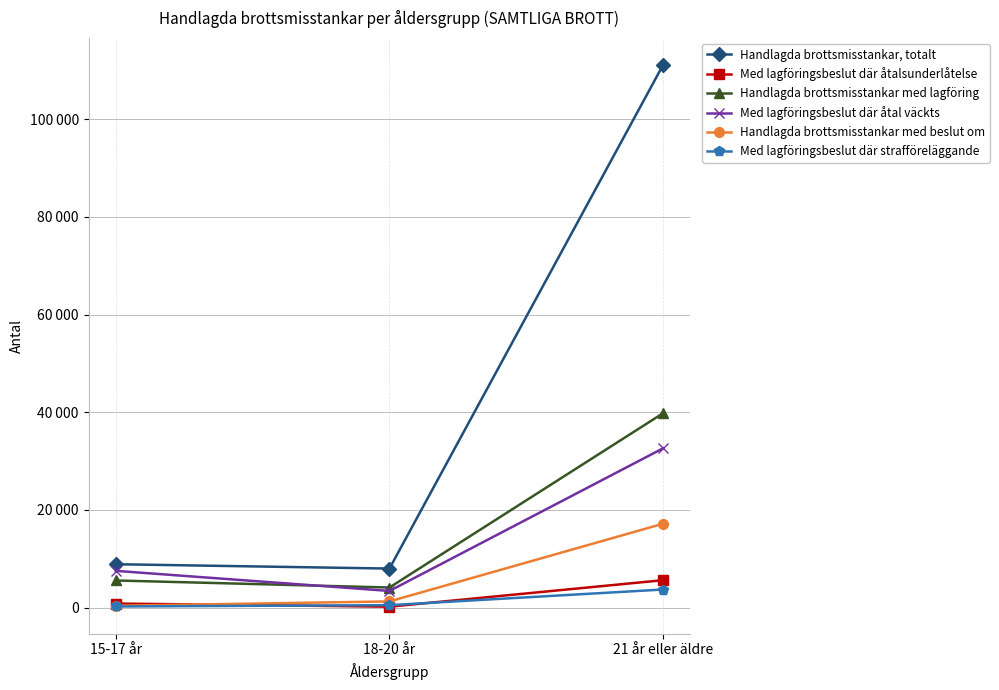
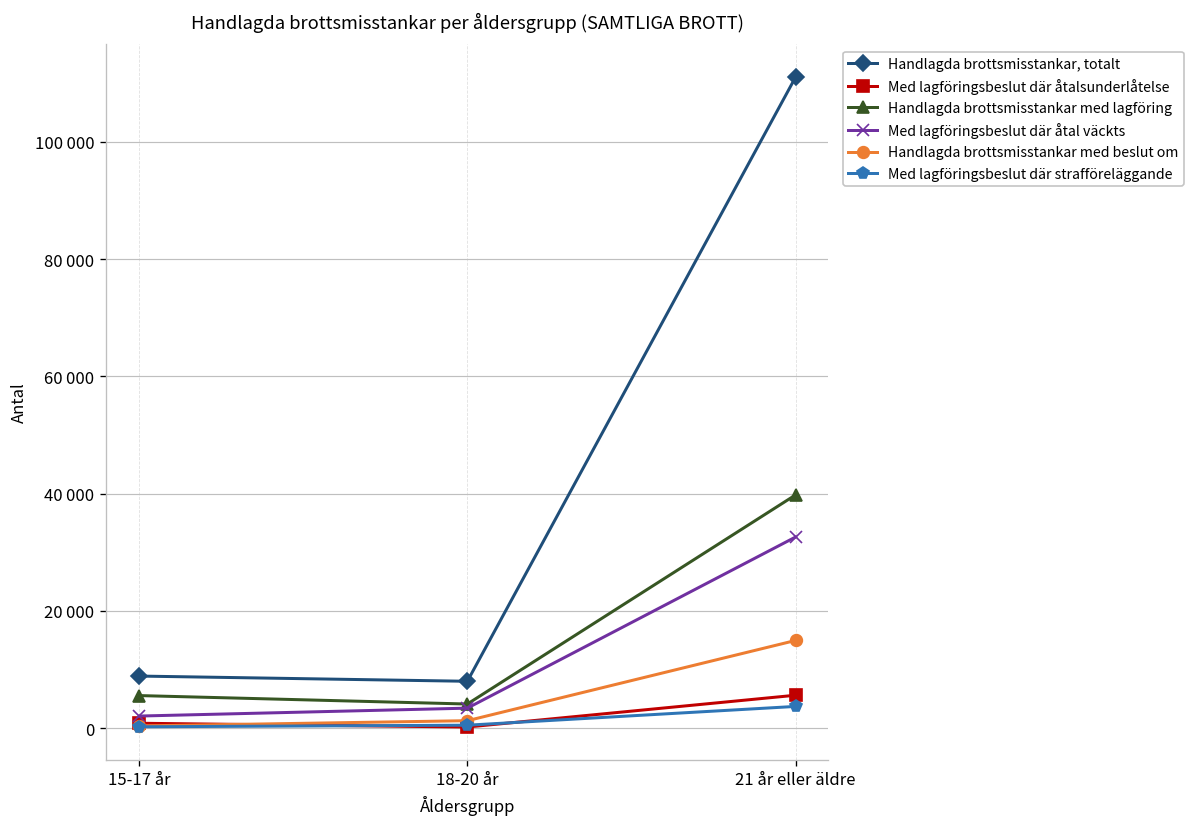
Med lagföringsbeslut där åtal väckts, 15-17 år: 8000 -> 2000
Handlagda brottsmisstankar med beslut om, 21 år eller äldre: 17000 -> 15000
